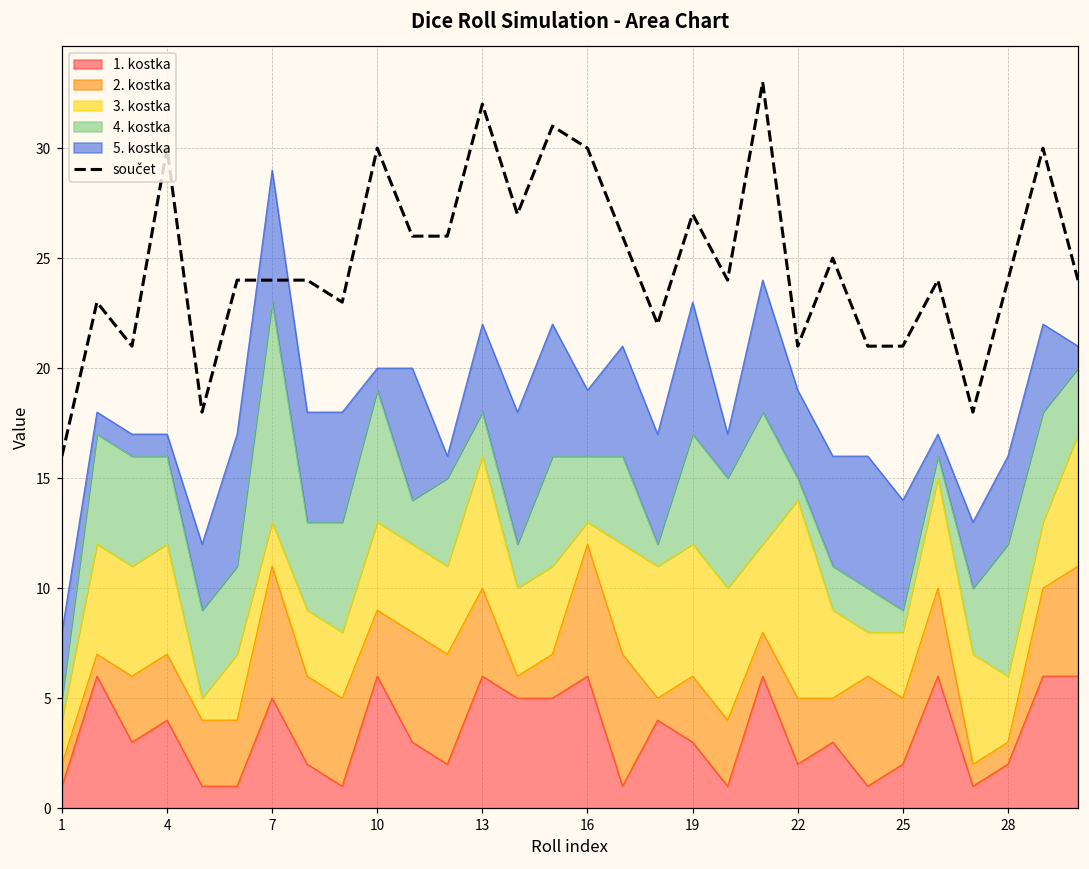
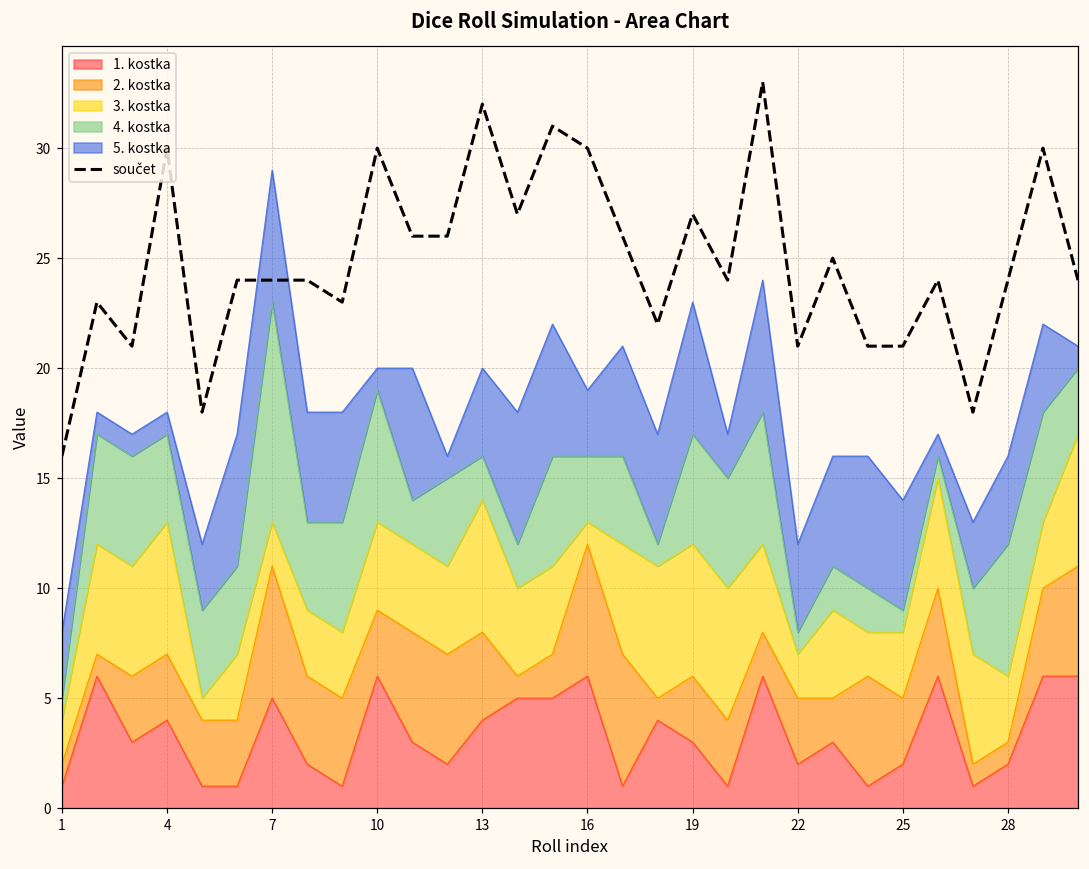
3. kostka, 4: 5 -> 6
1. kostka, 13: 6 -> 4
3. kostka, 22: 9 -> 2
